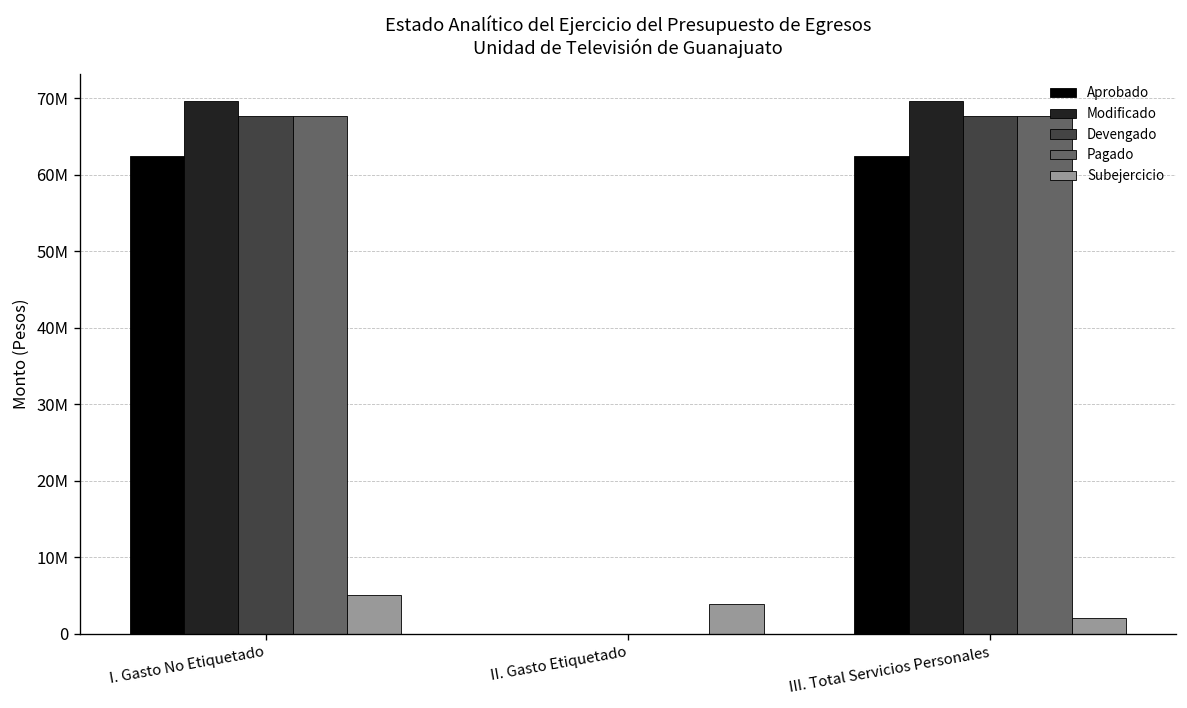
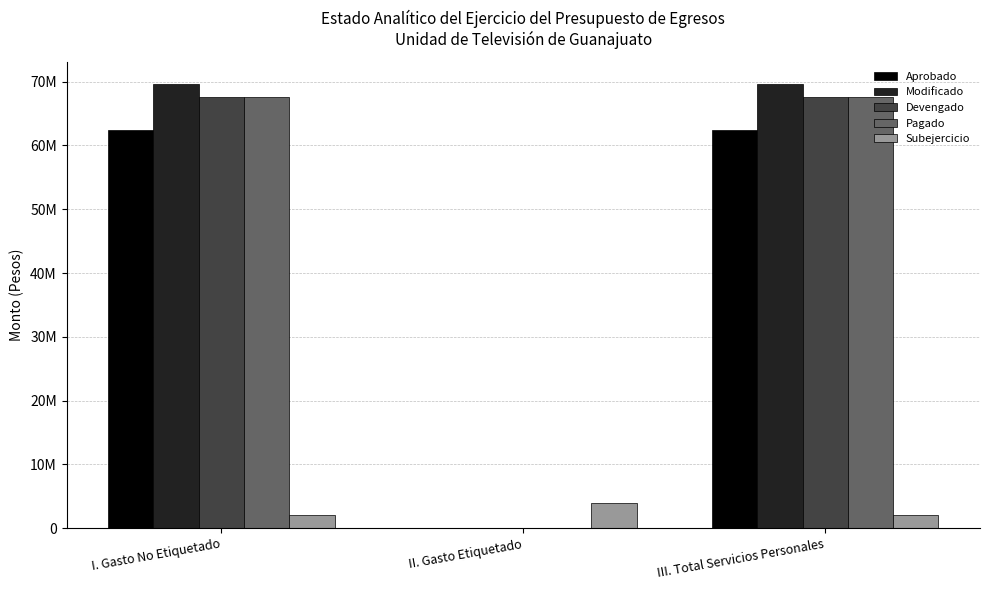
Subejercicio, I. Gasto No Etiquetado: 5000000 -> 2000000
